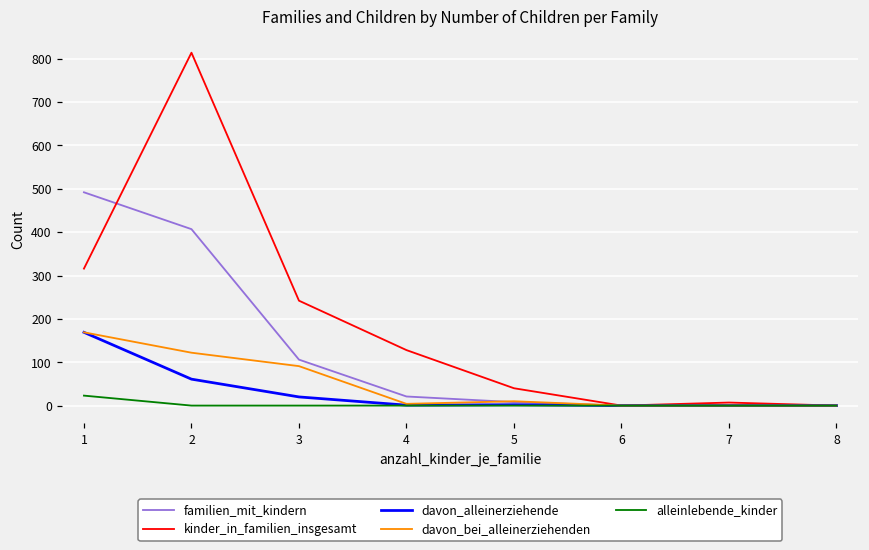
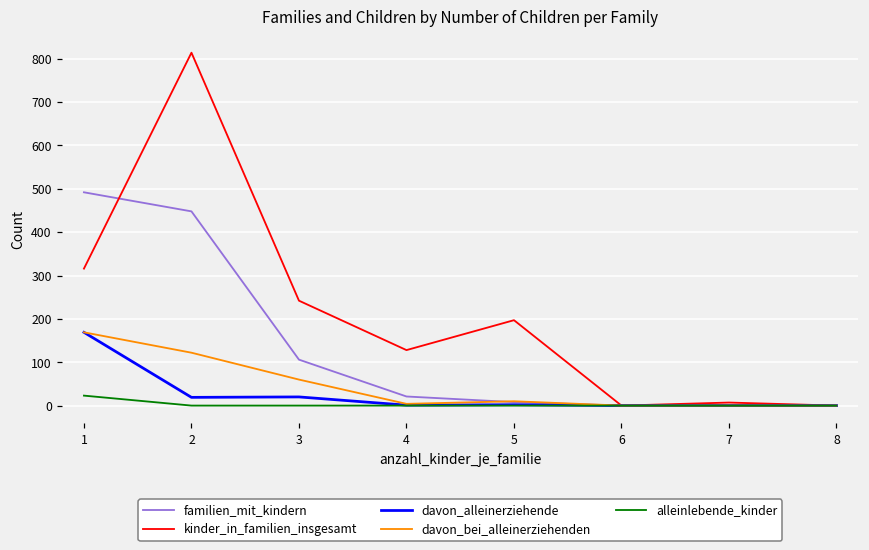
familien_mit_kindern, 2: 410 -> 450
davon_alleinerziehende, 2: 60 -> 20
davon_bei_alleinerziehenden, 3: 90 -> 60
kinder_in_familien_insgesamt, 5: 40 -> 200
